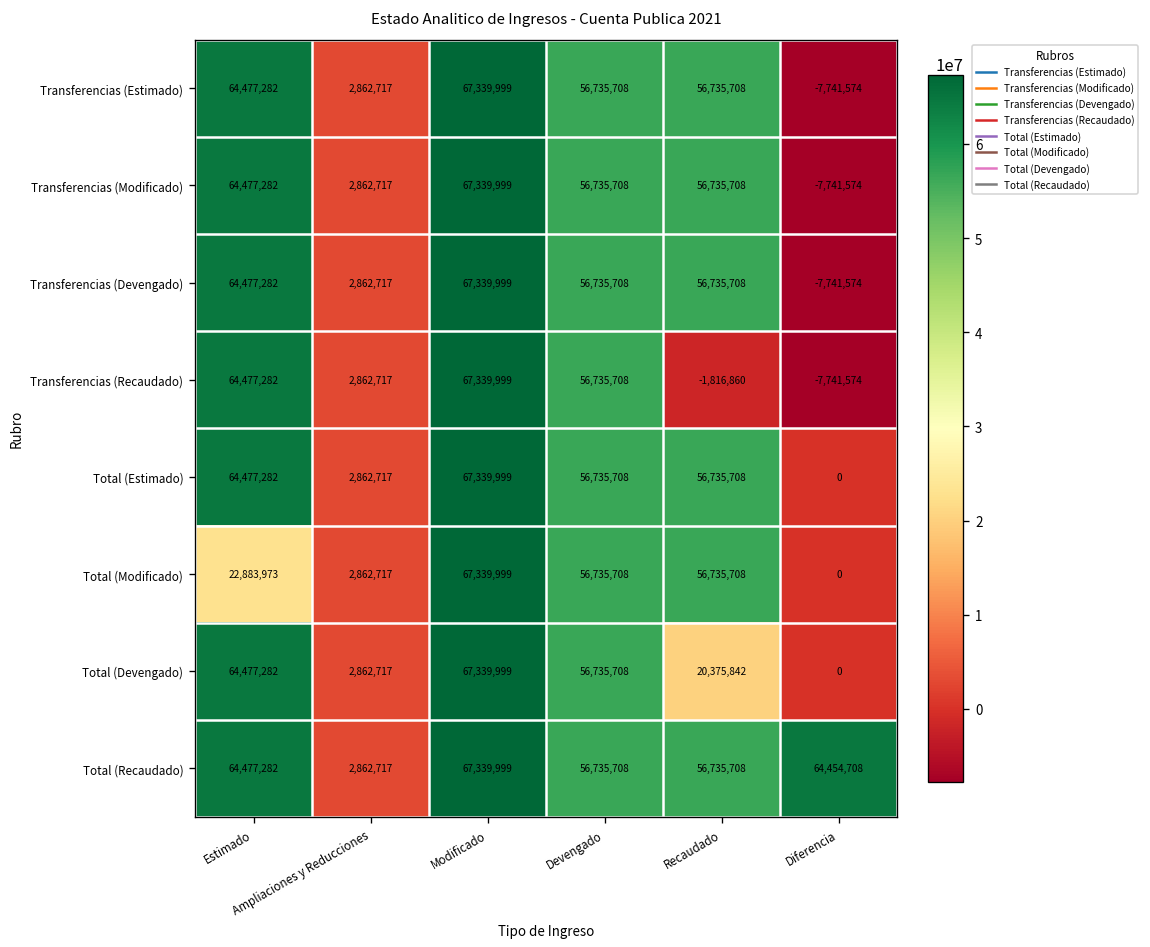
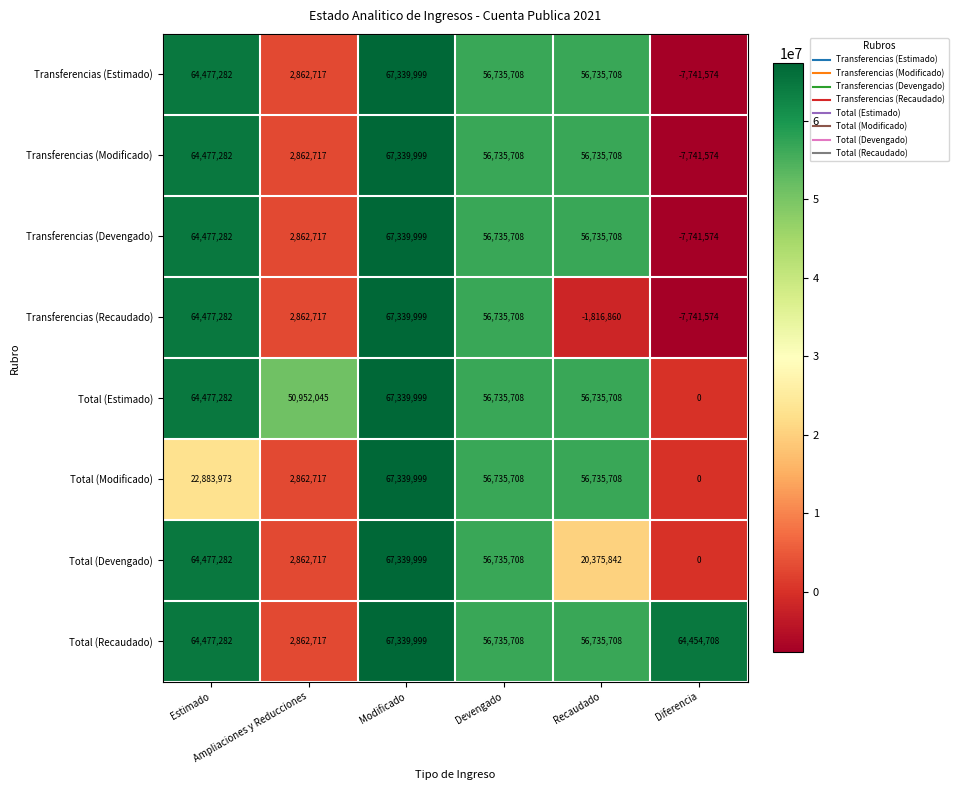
Total (Estimado), Ampliaciones y Reducciones: 2,862,717 -> 50,952,045
